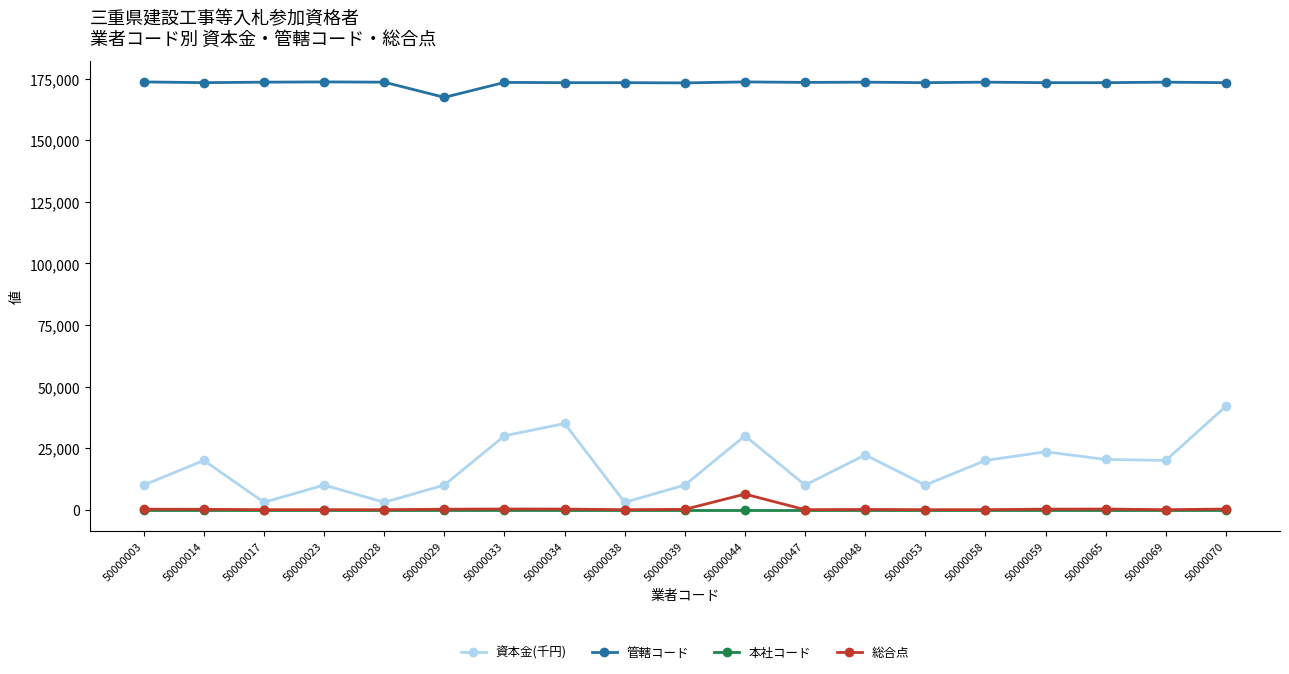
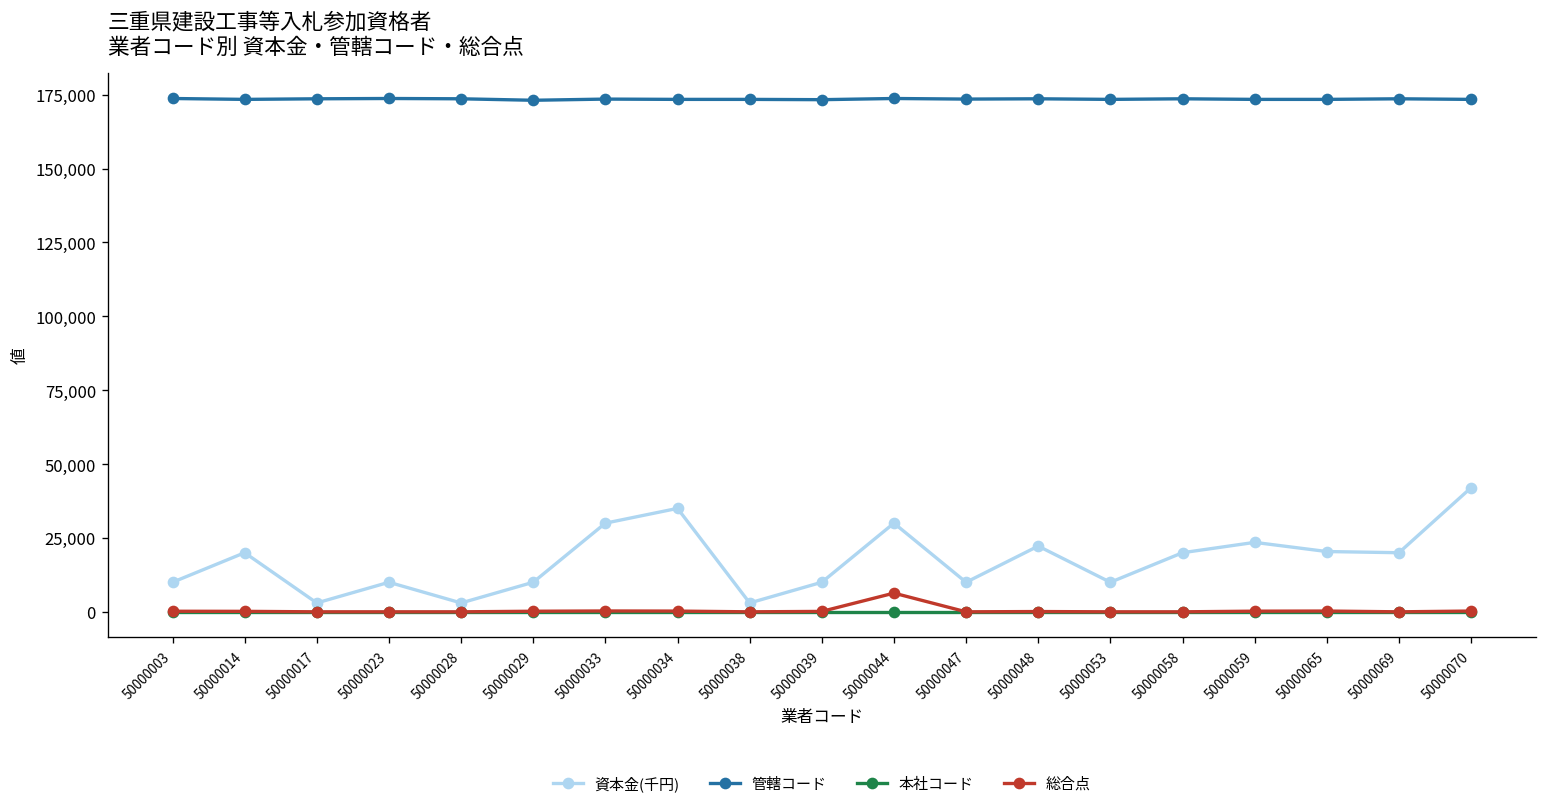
管轄コード, 50000029: 167,000 -> 173,000
